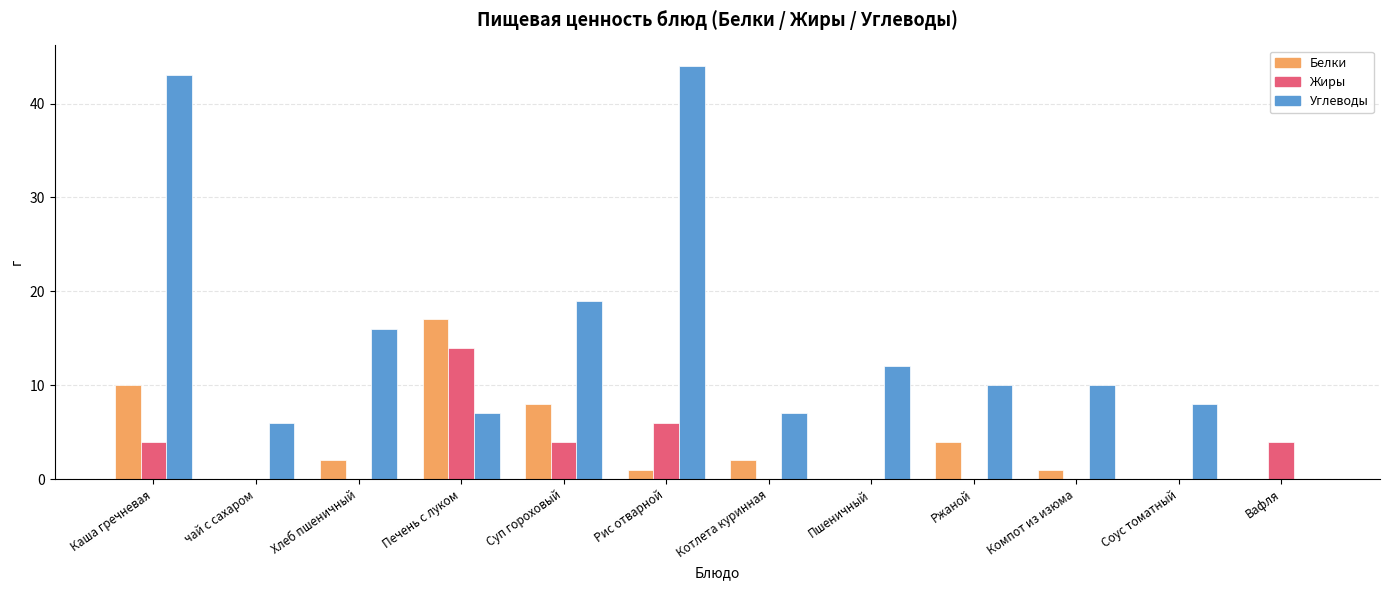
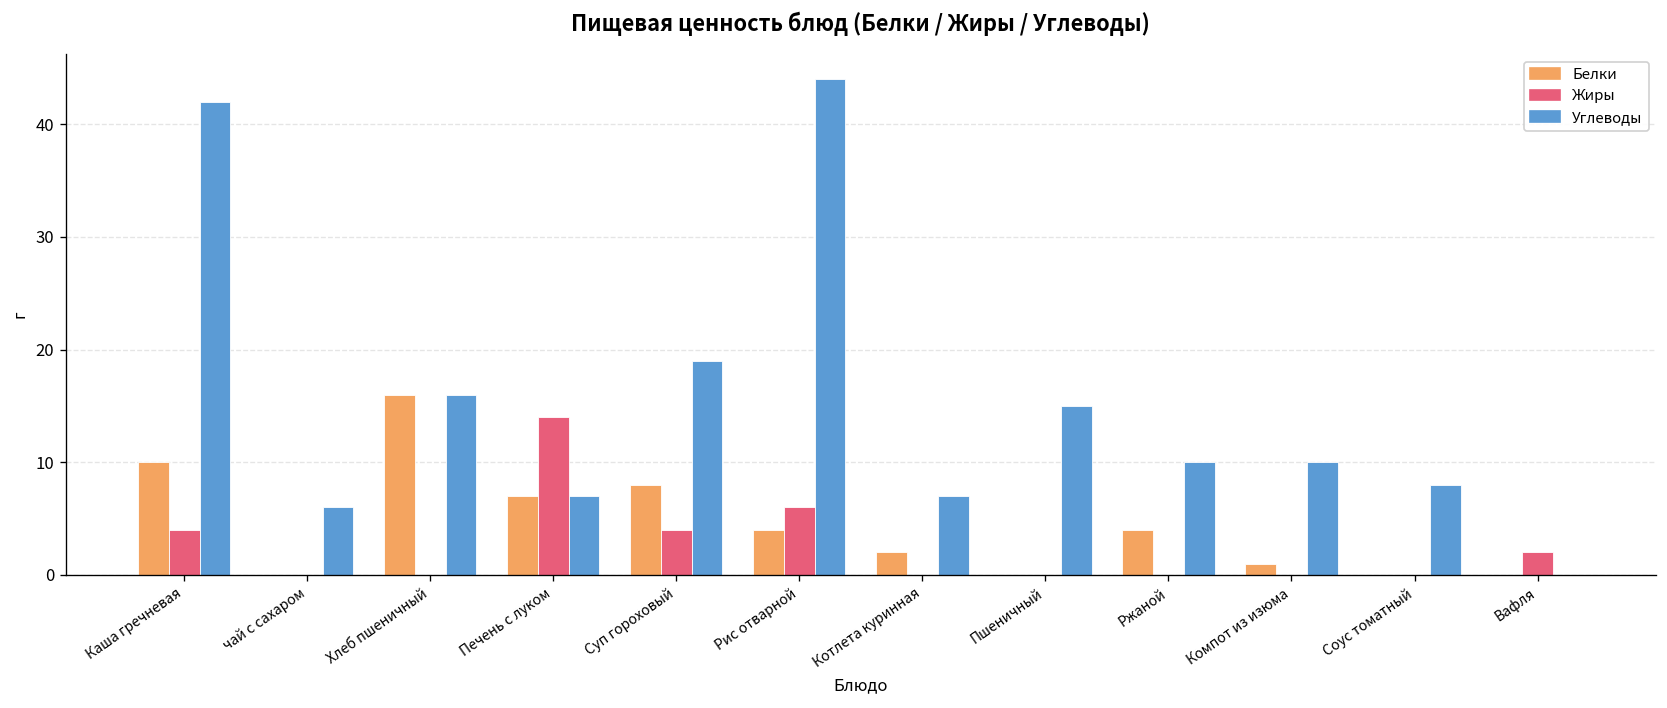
Углеводы, Каша гречневая: 43 -> 42
Белки, Хлеб пшеничный: 2 -> 16
Белки, Печень с луком: 17 -> 7
Белки, Рис отварной: 1 -> 4
Углеводы, Пшеничный: 12 -> 15
Жиры, Вафля: 4 -> 2
